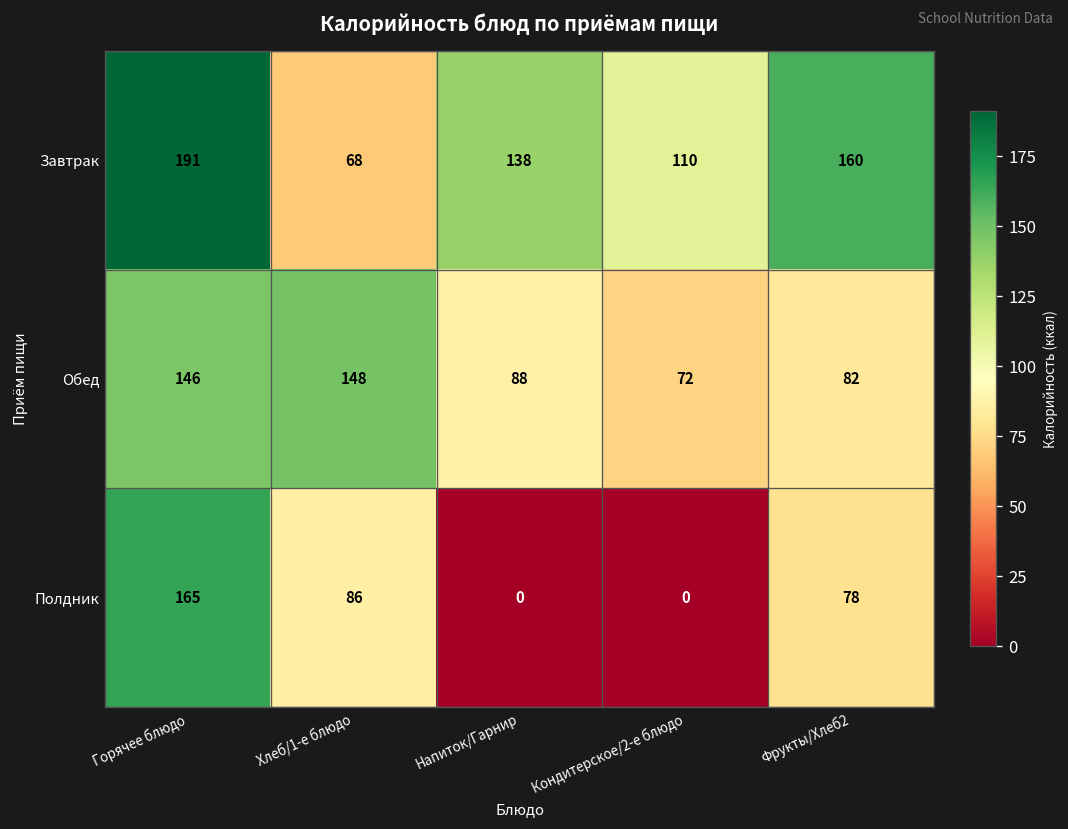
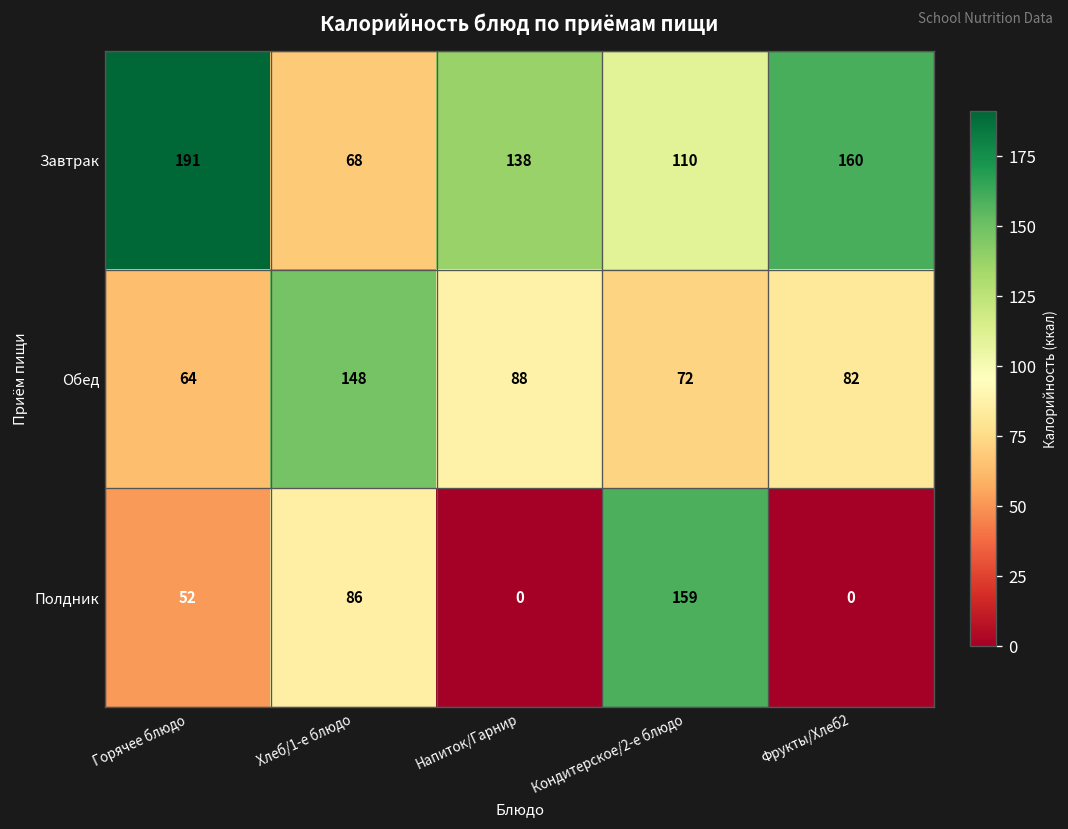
Обед, Горячее блюдо: 146 -> 64
Полдник, Горячее блюдо: 165 -> 52
Полдник, Кондитерское/2-е блюдо: 0 -> 159
Полдник, Фрукты/Хлеб2: 78 -> 0
